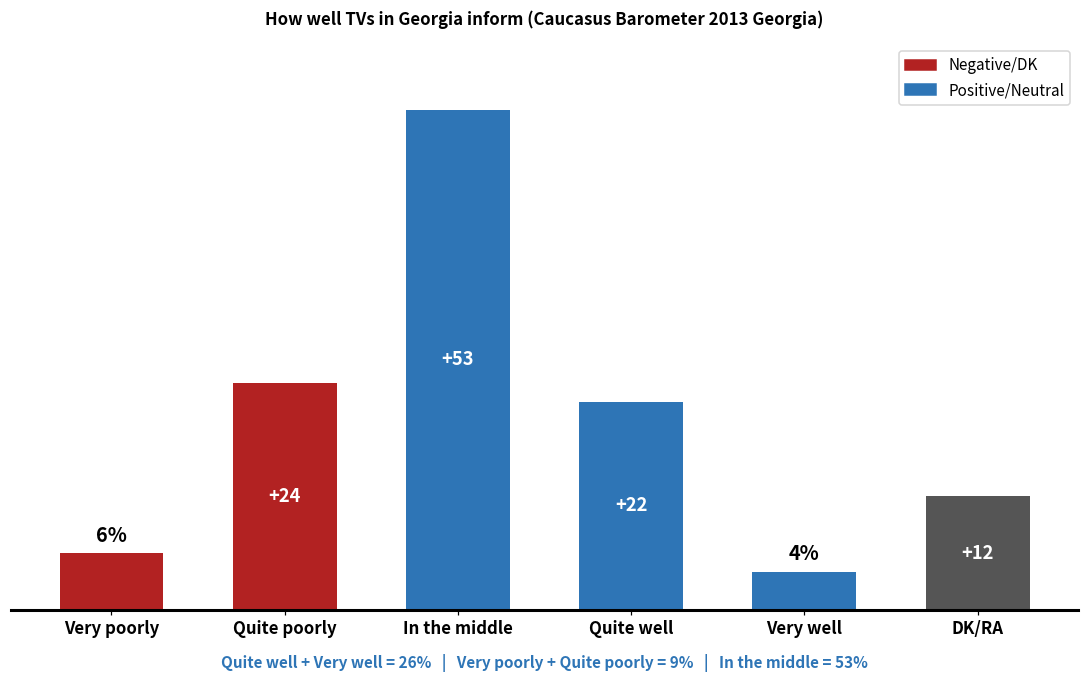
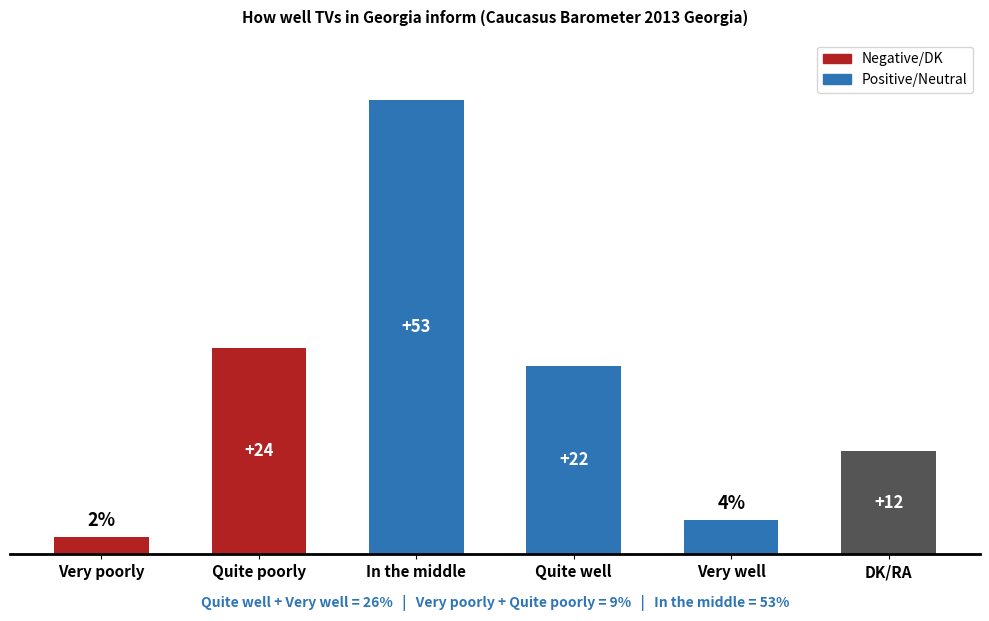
Very poorly: 6% -> 2%
